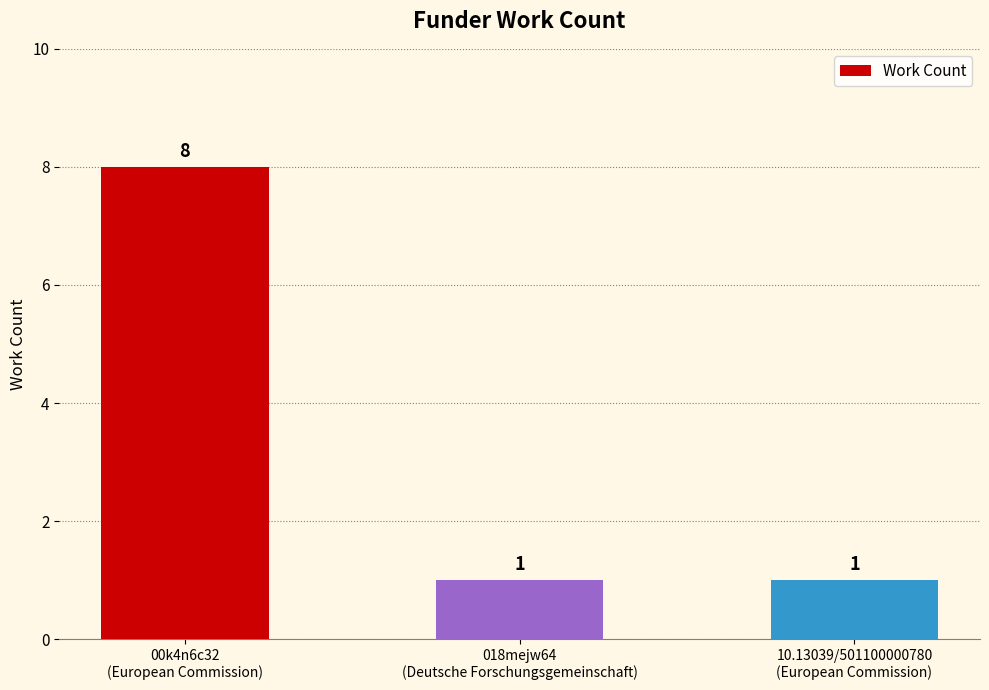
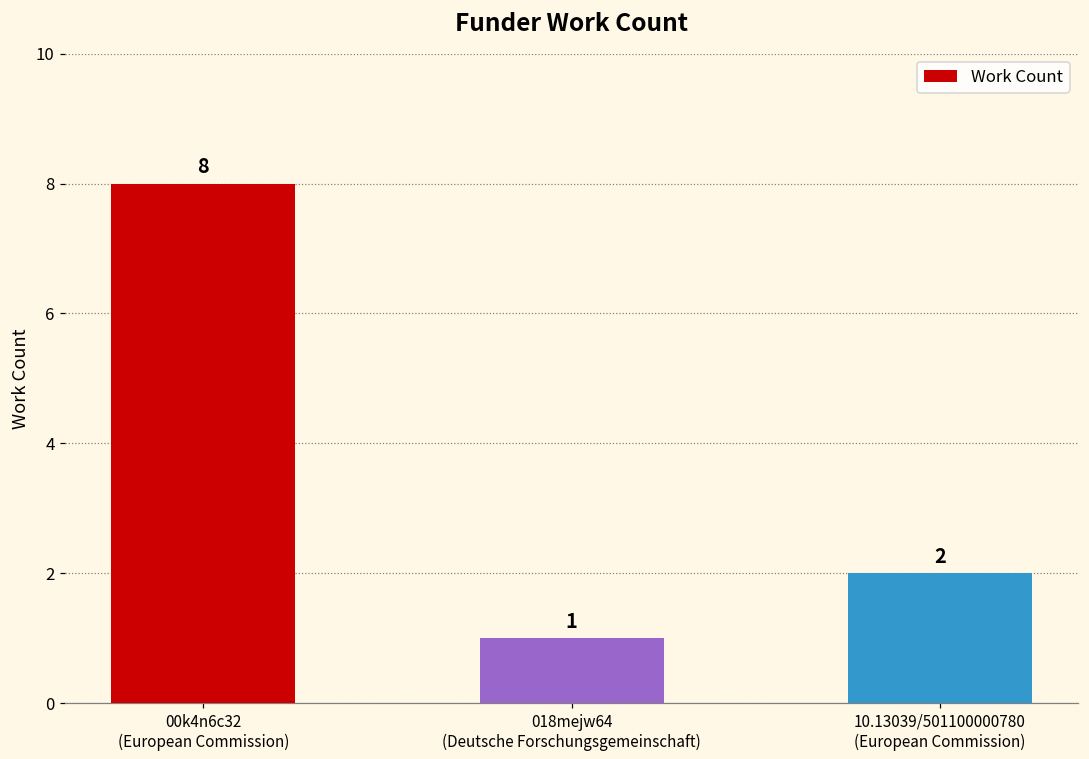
10.13039/501100000780 (European Commission): 1 -> 2
